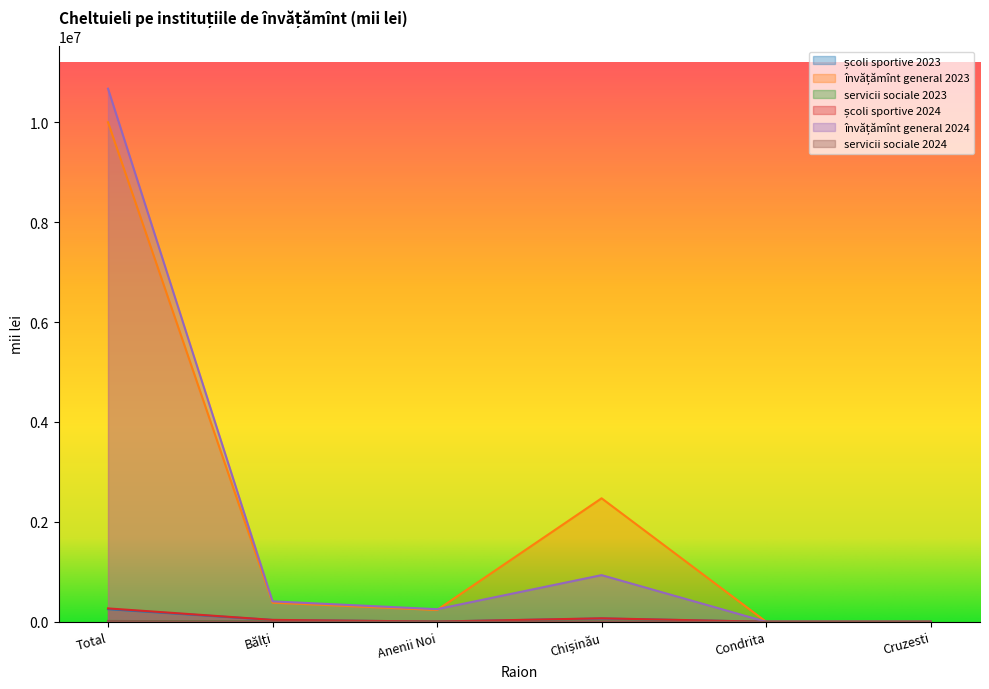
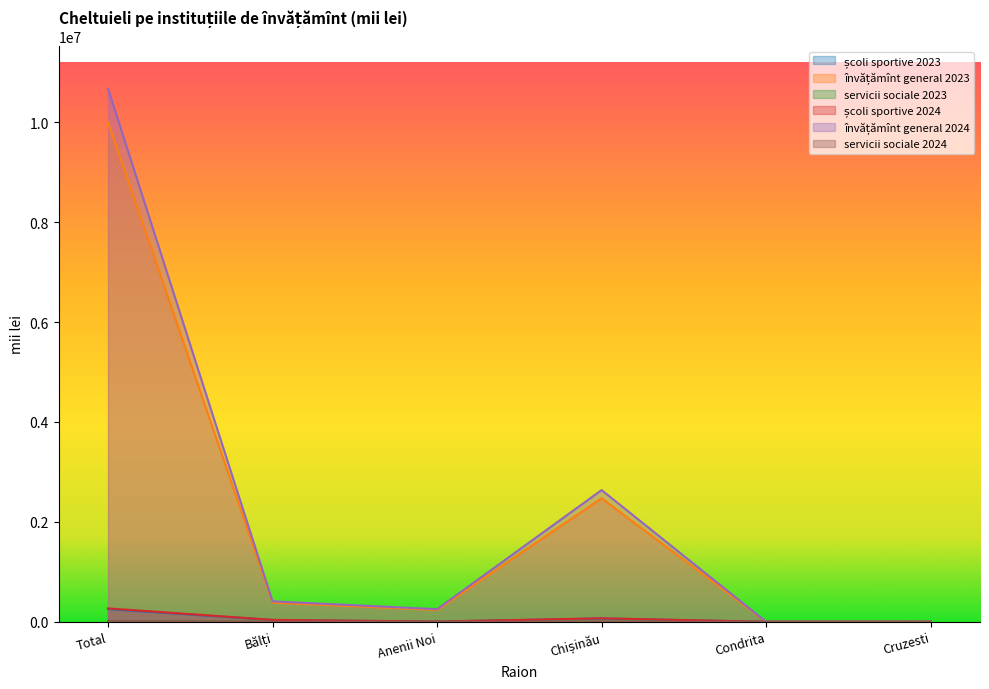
învățămînt general 2024, Chișinău: 900000 -> 2600000
